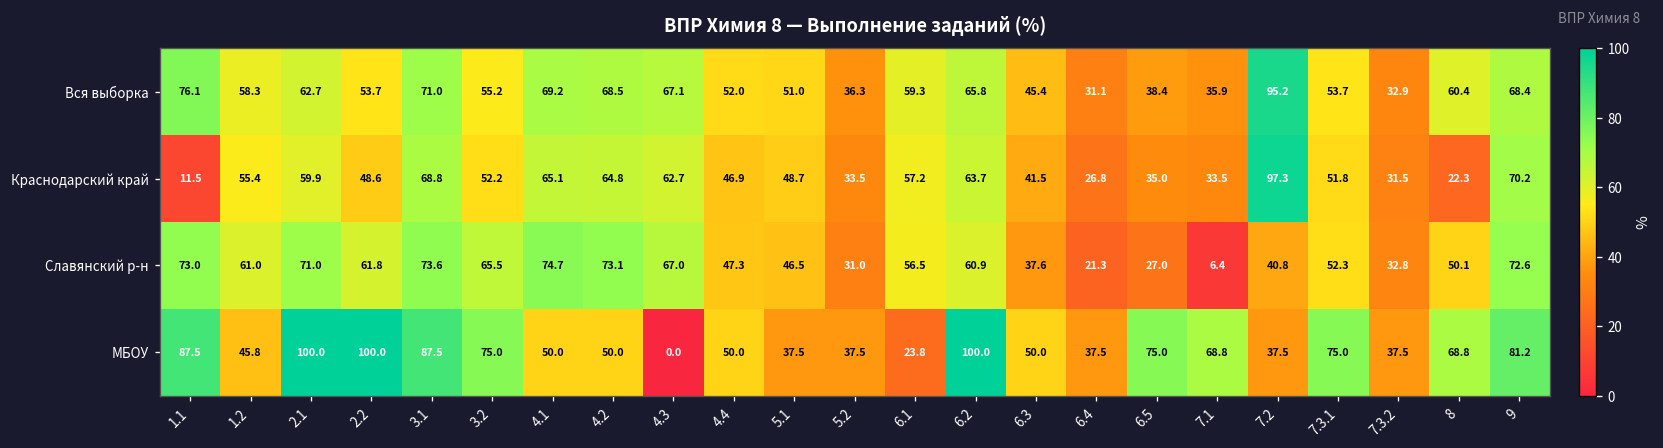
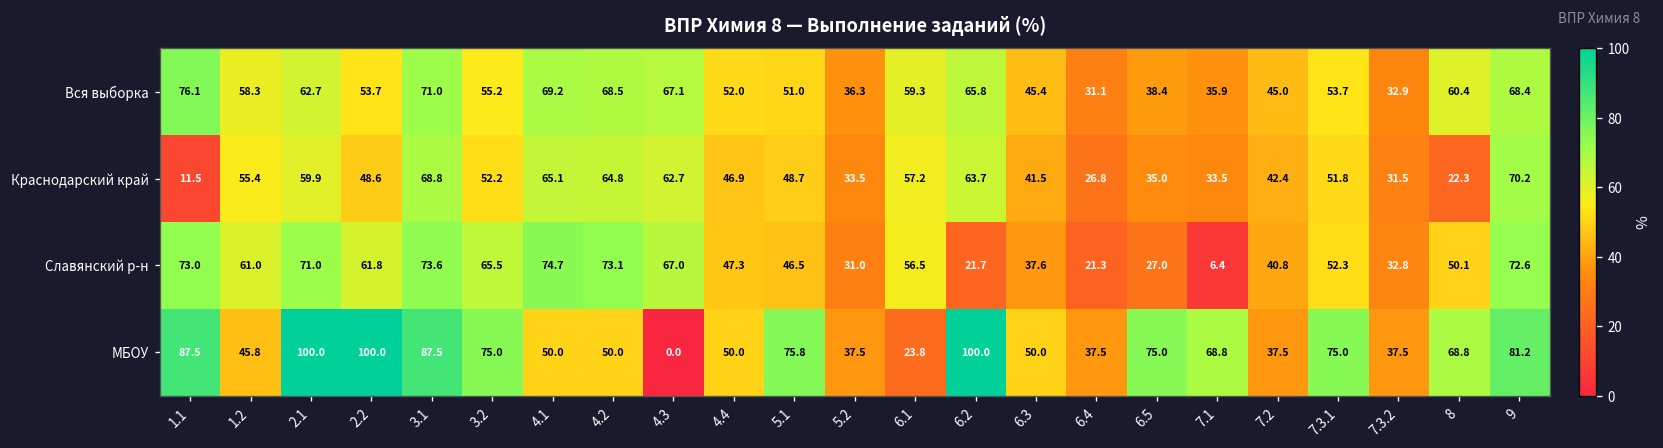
Вся выборка, 7.2: 95.2 -> 45.0
Краснодарский край, 7.2: 97.3 -> 42.4
Славянский р-н, 6.2: 60.9 -> 21.7
МБОУ, 5.1: 37.5 -> 75.8
